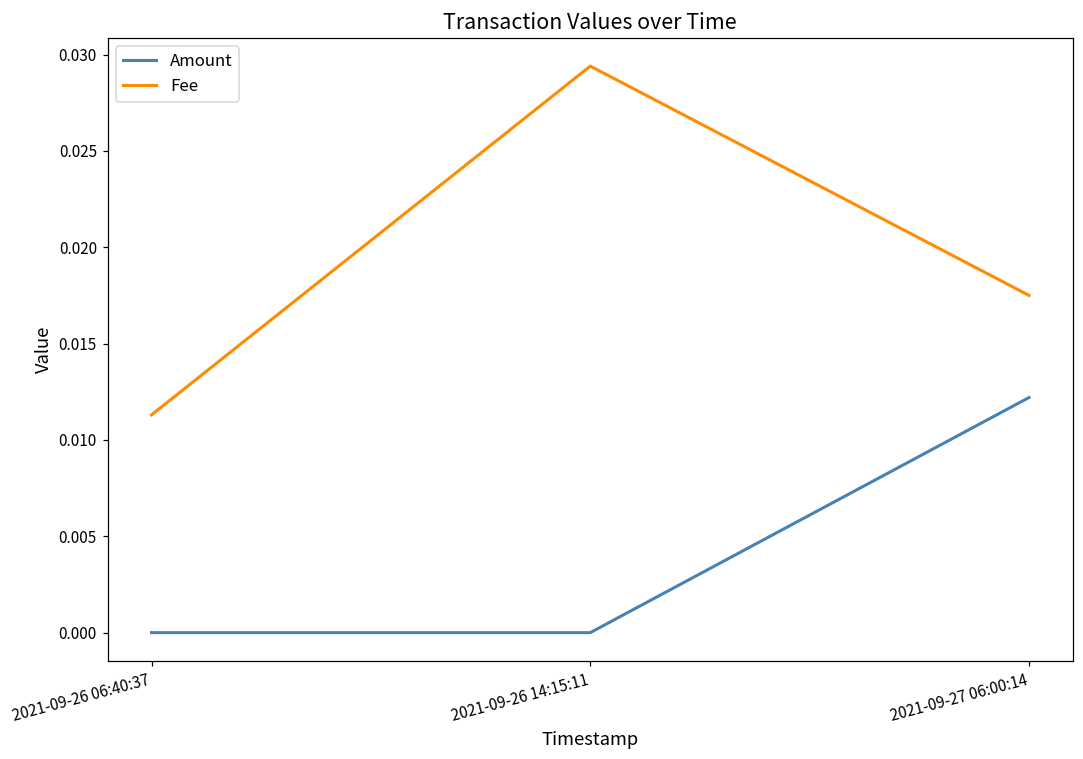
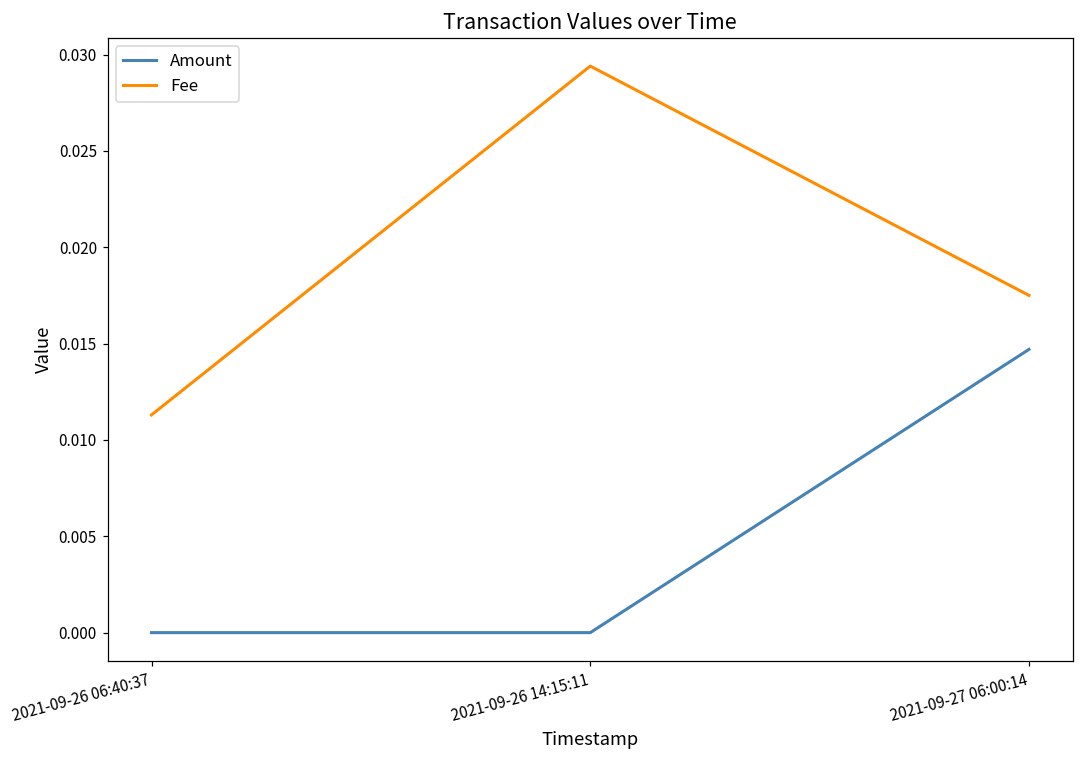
Amount, 2021-09-27 06:00:14: 0.0122 -> 0.0147
